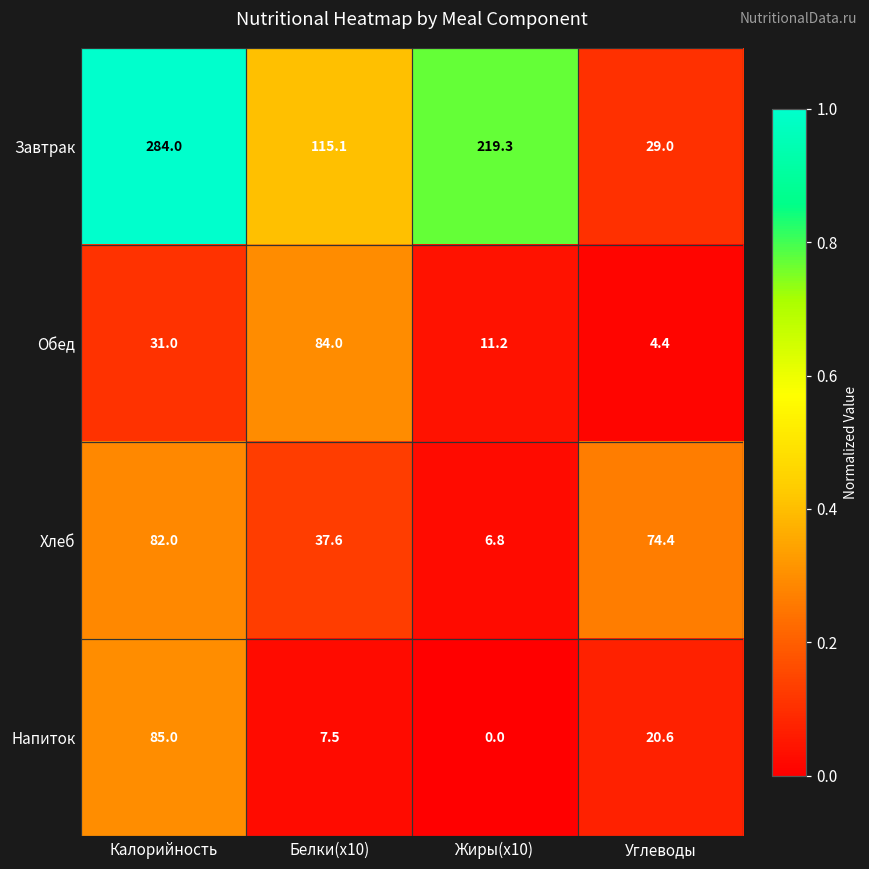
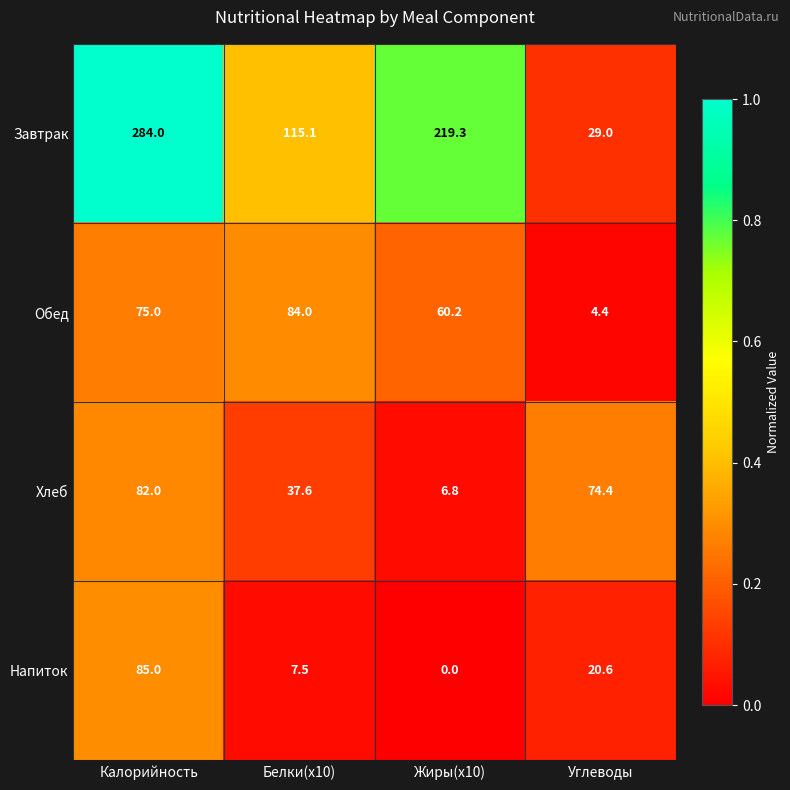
Обед, Калорийность: 31.0 -> 75.0
Обед, Жиры(x10): 11.2 -> 60.2
